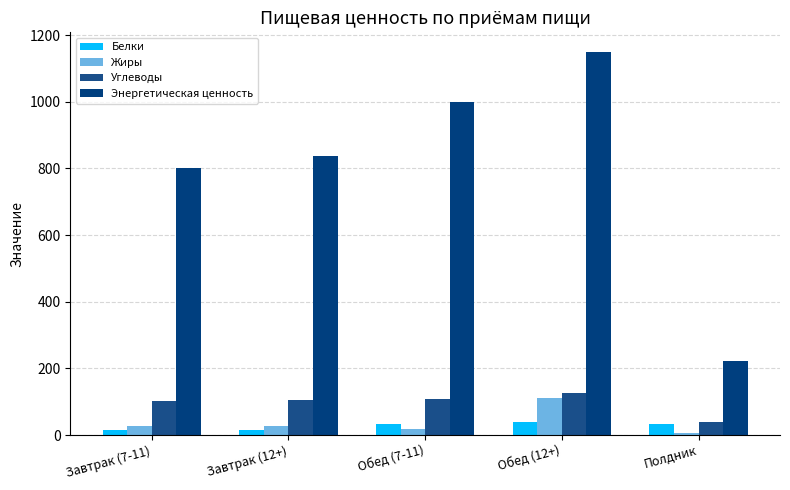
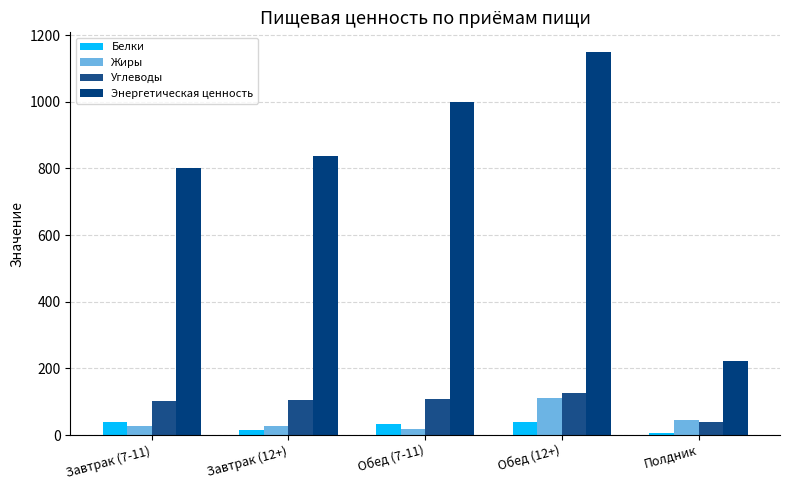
Белки, Завтрак (7-11): 10 -> 40
Белки, Полдник: 30 -> 10
Жиры, Полдник: 0 -> 50
